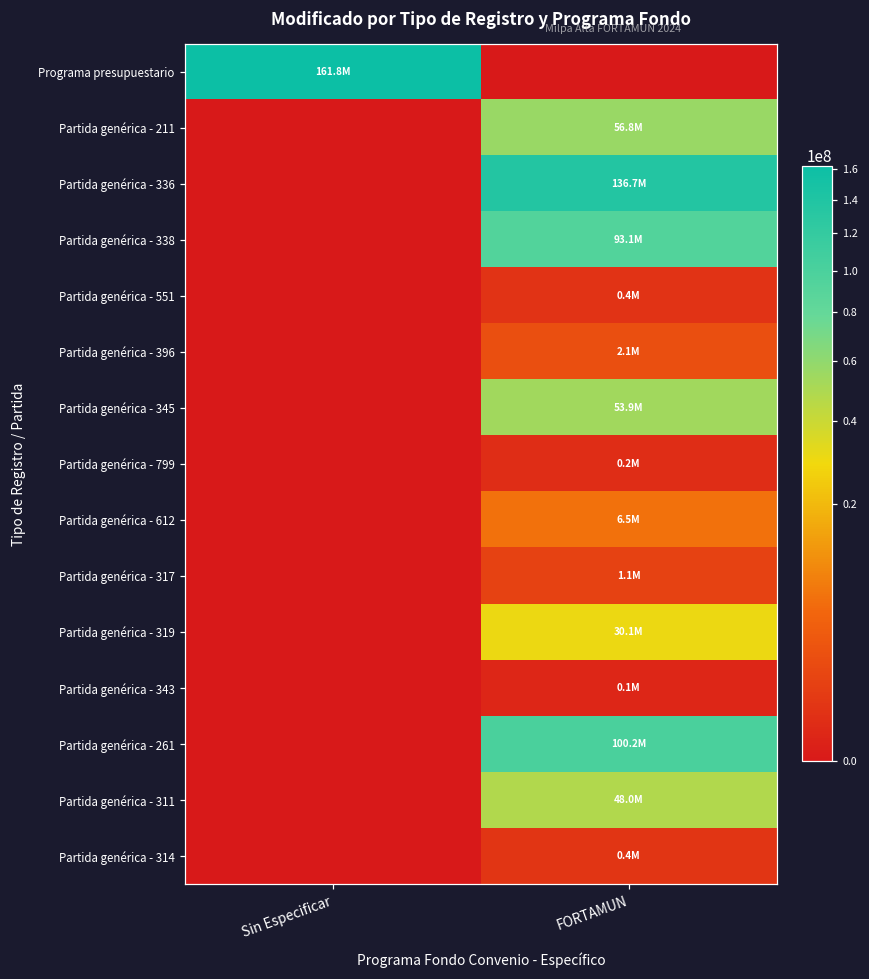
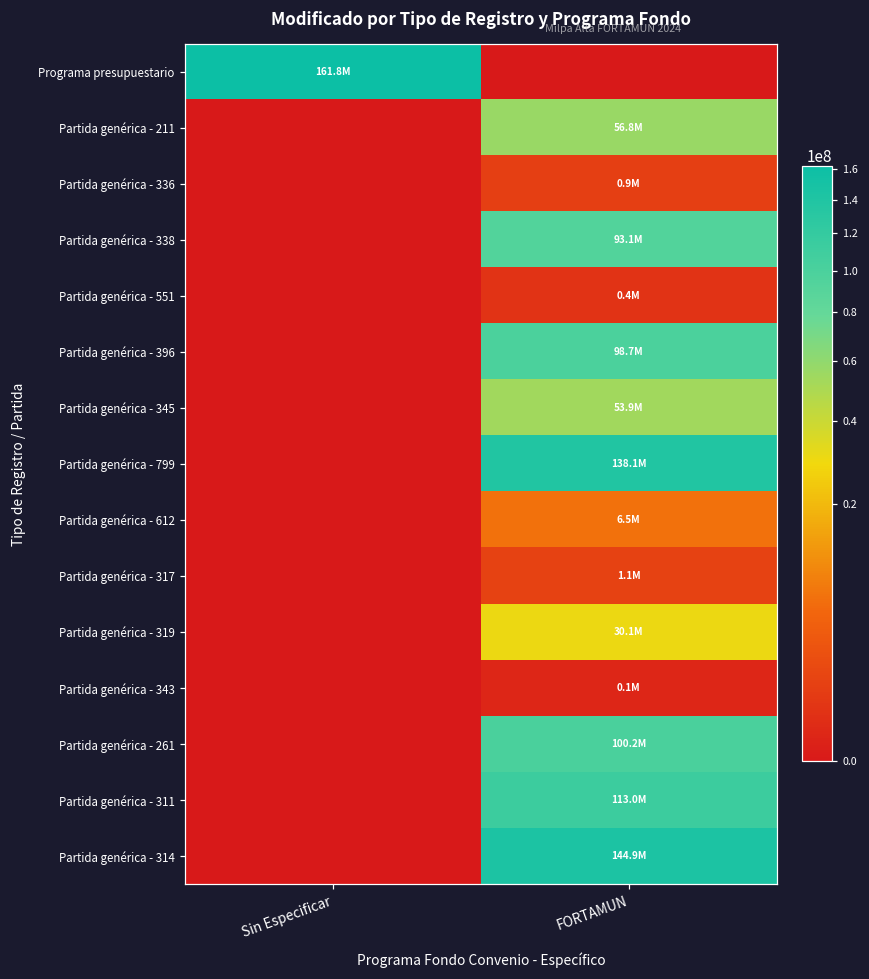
Partida genérica - 336, FORTAMUN: 136.7M -> 0.9M
Partida genérica - 396, FORTAMUN: 2.1M -> 98.7M
Partida genérica - 799, FORTAMUN: 0.2M -> 138.1M
Partida genérica - 311, FORTAMUN: 48.0M -> 113.0M
Partida genérica - 314, FORTAMUN: 0.4M -> 144.9M
